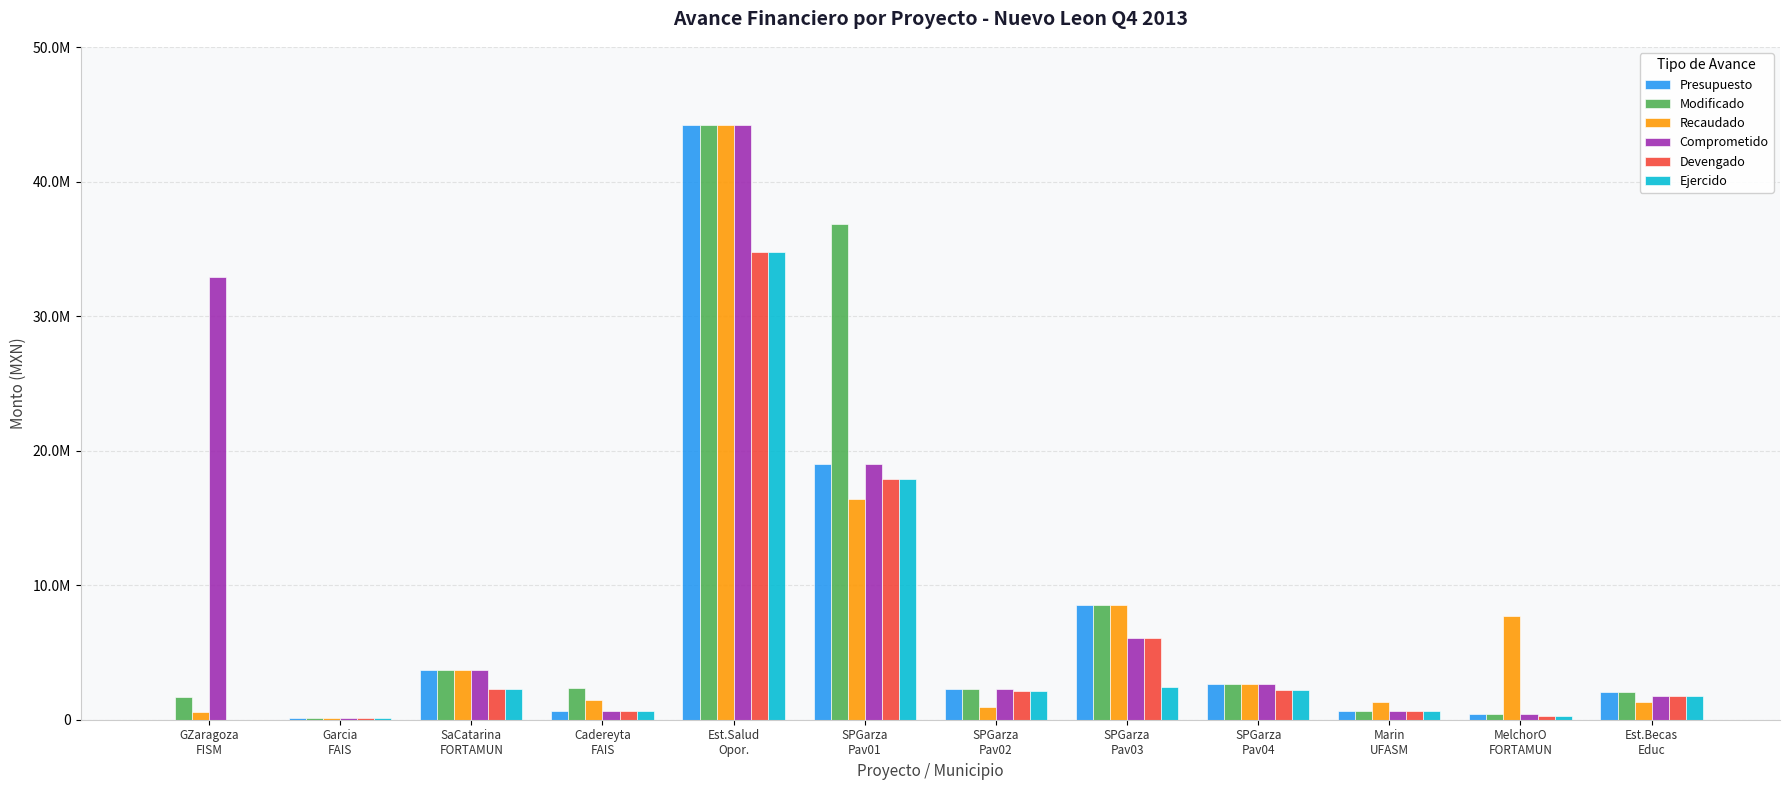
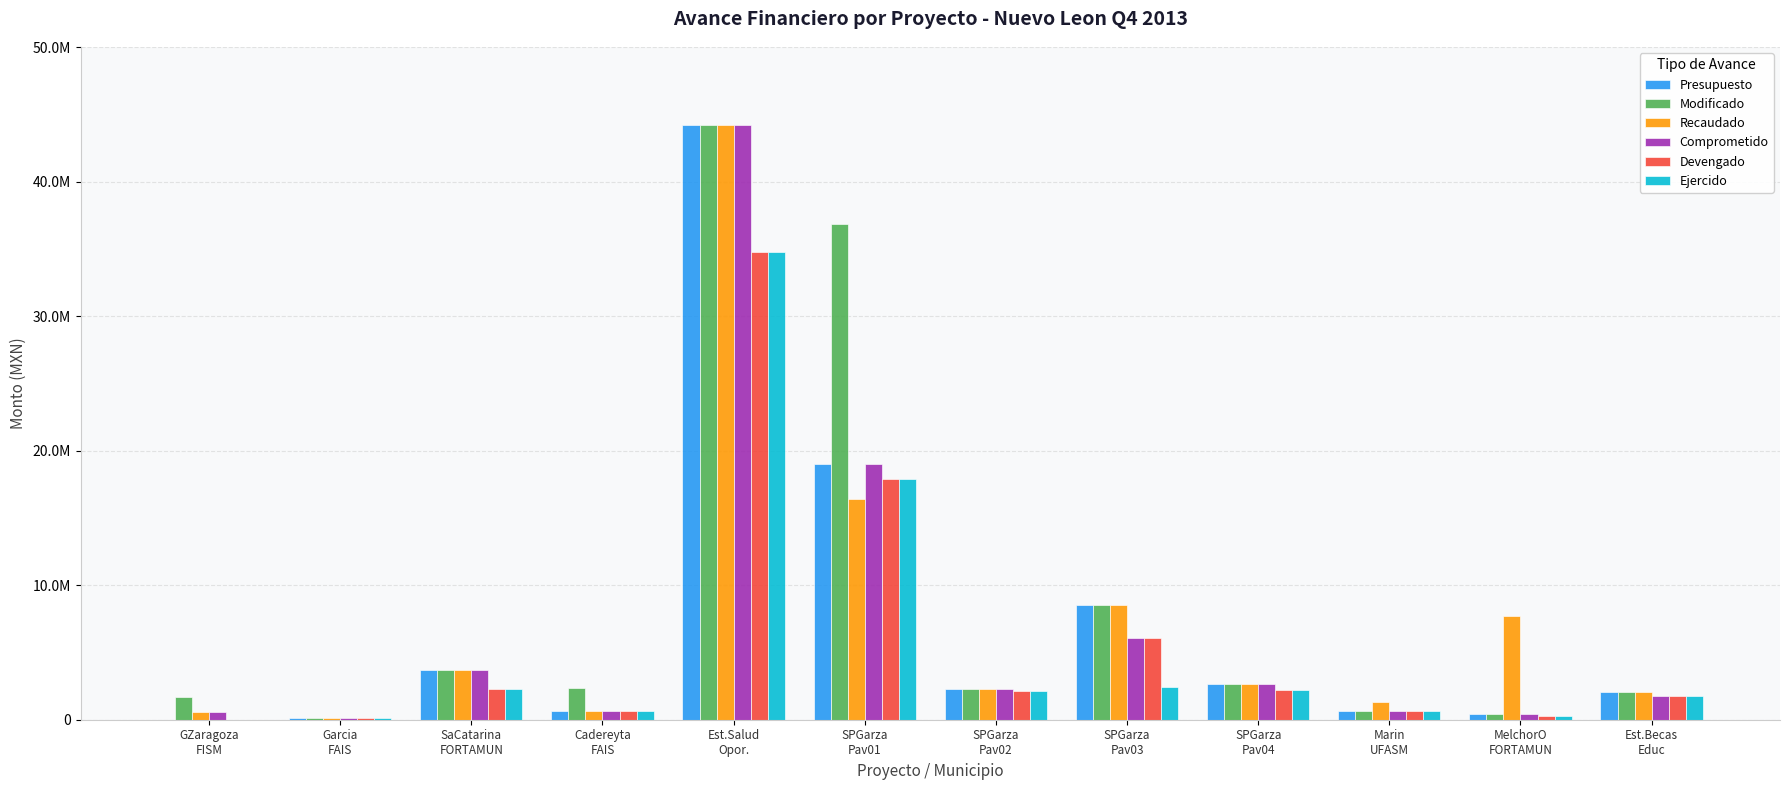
Comprometido, GZaragoza FISM: 32900000 -> 600000
Recaudado, Cadereyta FAIS: 1500000 -> 700000
Recaudado, SPGarza Pav02: 900000 -> 2300000
Recaudado, Est.Becas Educ: 1300000 -> 2000000
